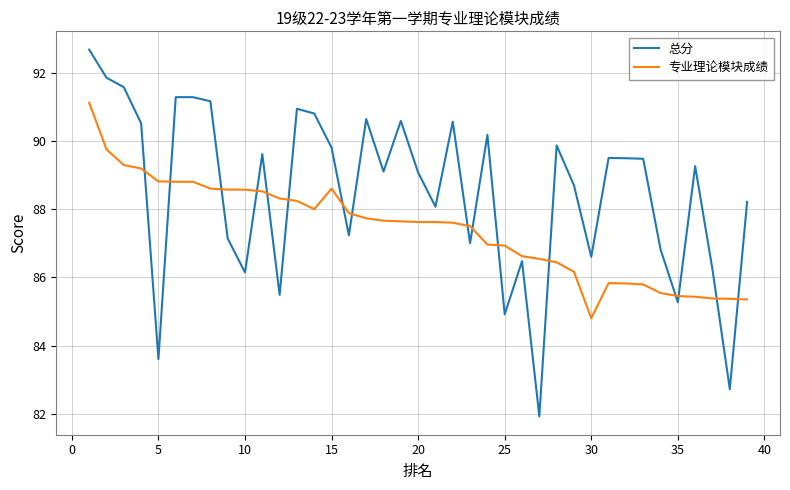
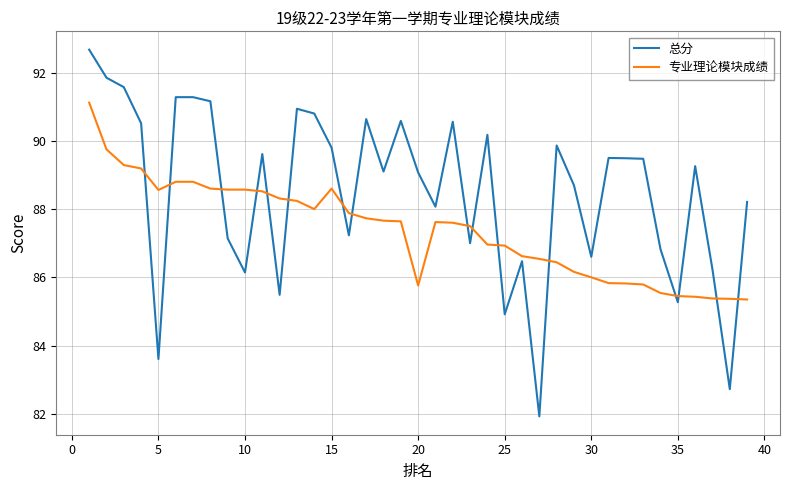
专业理论模块成绩, 5: 88.8 -> 88.6
专业理论模块成绩, 20: 87.6 -> 85.8
专业理论模块成绩, 30: 84.8 -> 86.0
